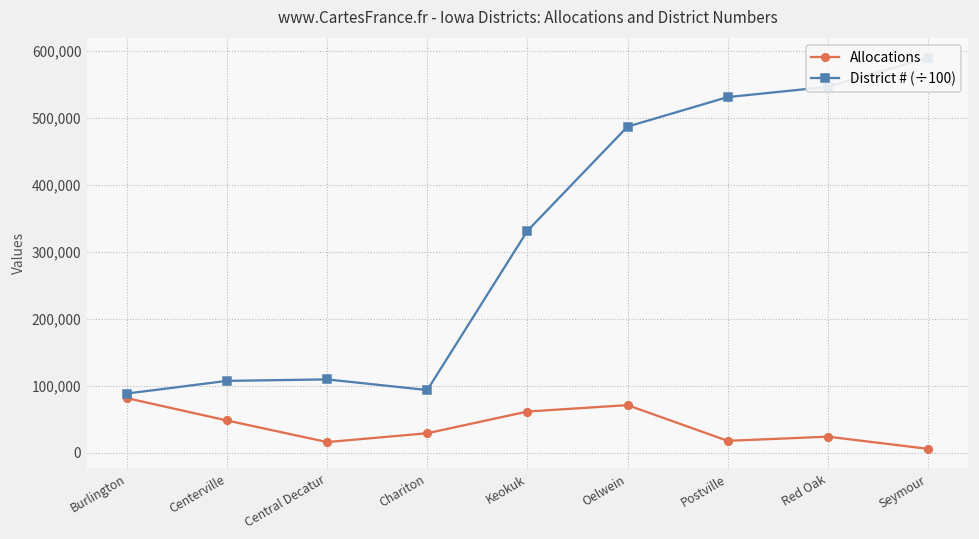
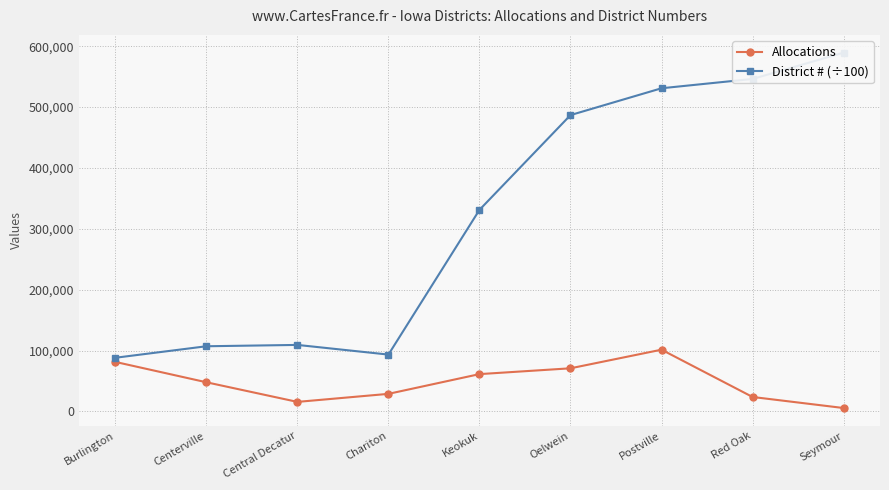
Allocations, Postville: 20,000 -> 100,000
